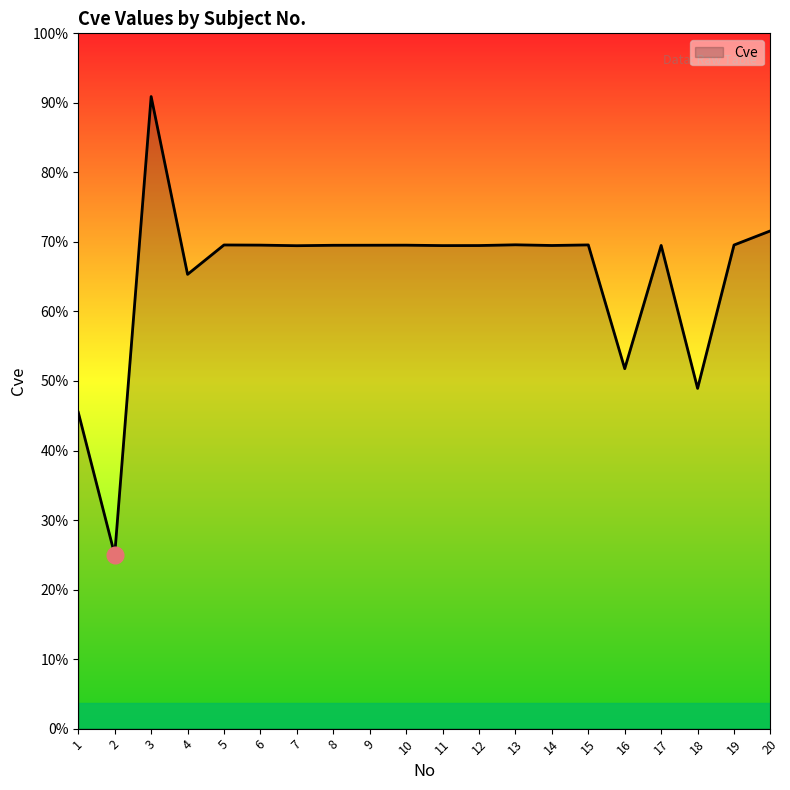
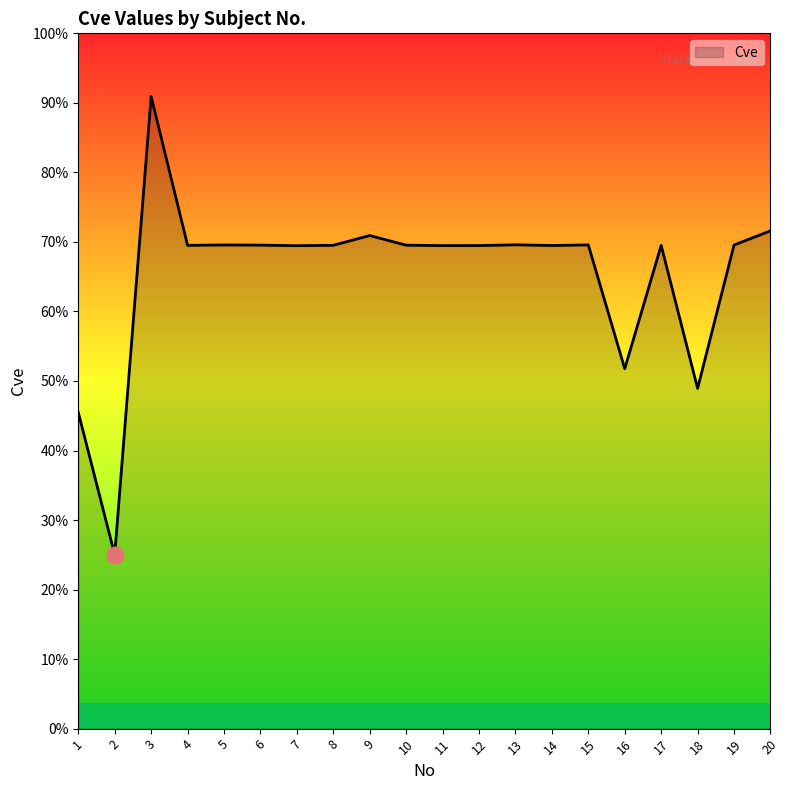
Cve, 4: 65% -> 70%
Cve, 9: 70% -> 71%
